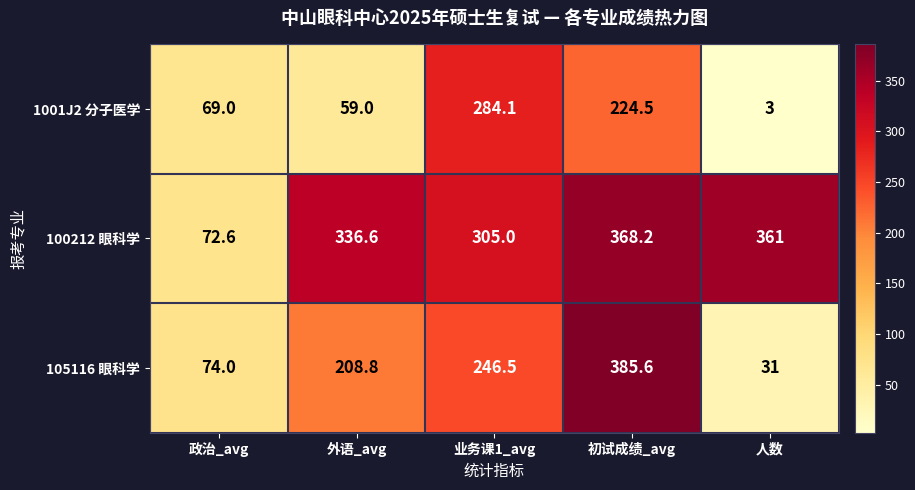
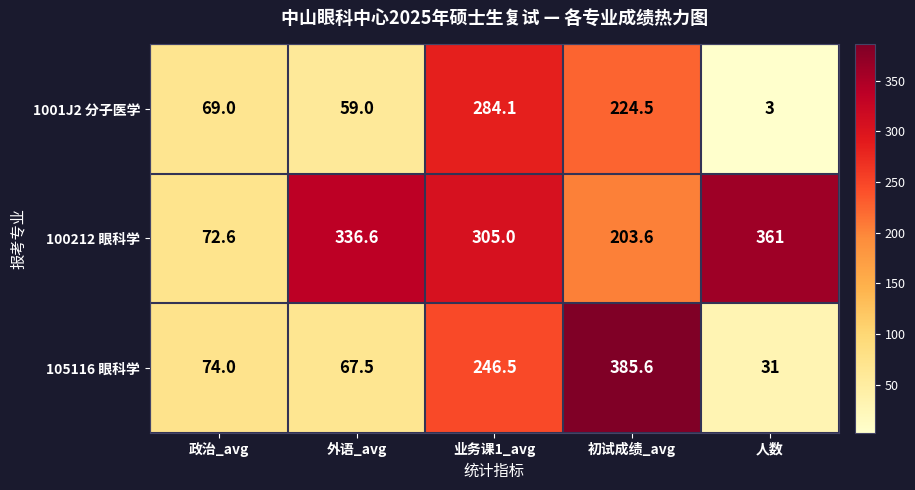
100212 眼科学, 初试成绩_avg: 368.2 -> 203.6
105116 眼科学, 外语_avg: 208.8 -> 67.5
